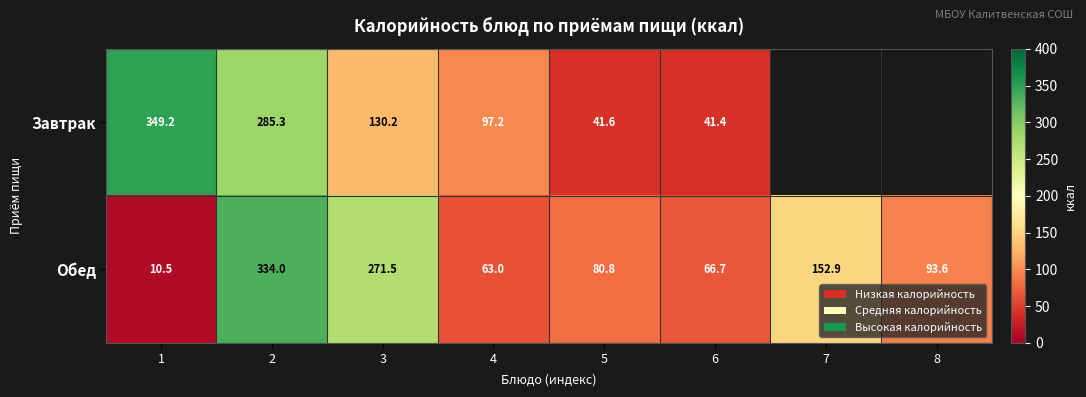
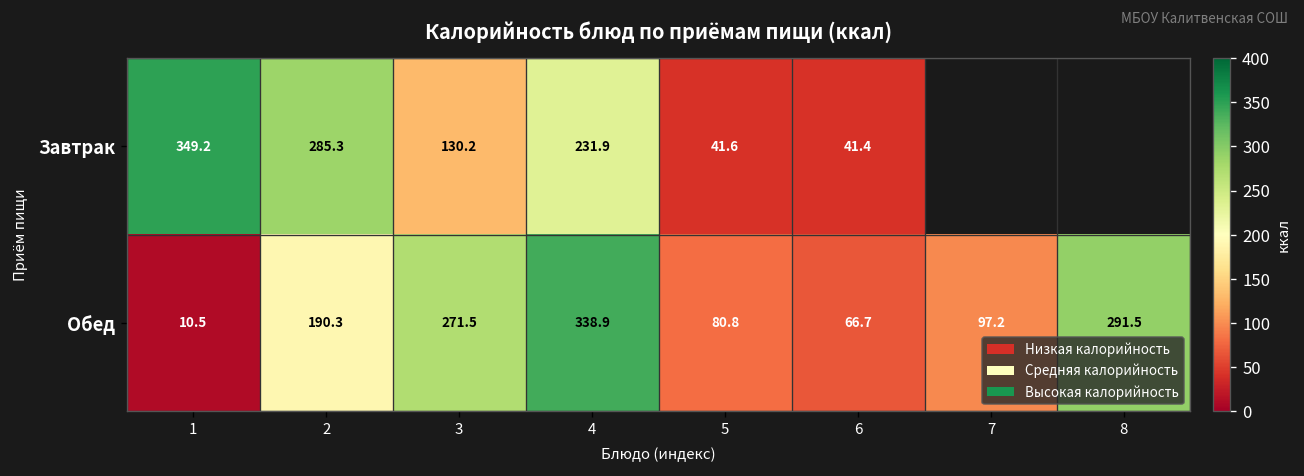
Завтрак, 4: 97.2 -> 231.9
Обед, 2: 334.0 -> 190.3
Обед, 4: 63.0 -> 338.9
Обед, 7: 152.9 -> 97.2
Обед, 8: 93.6 -> 291.5
